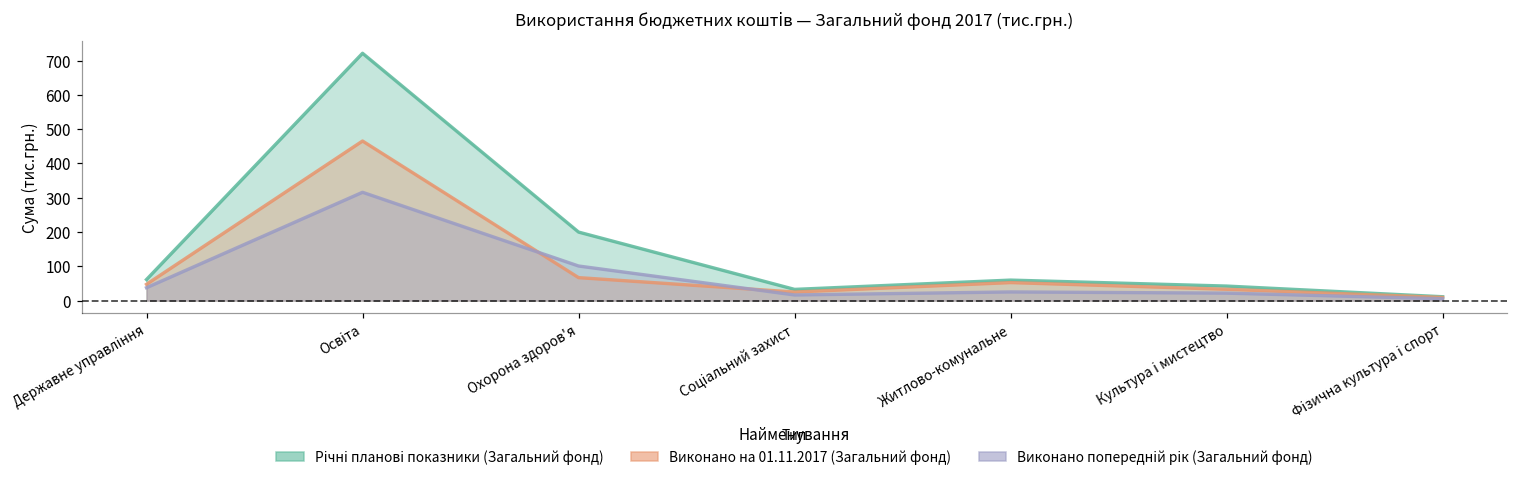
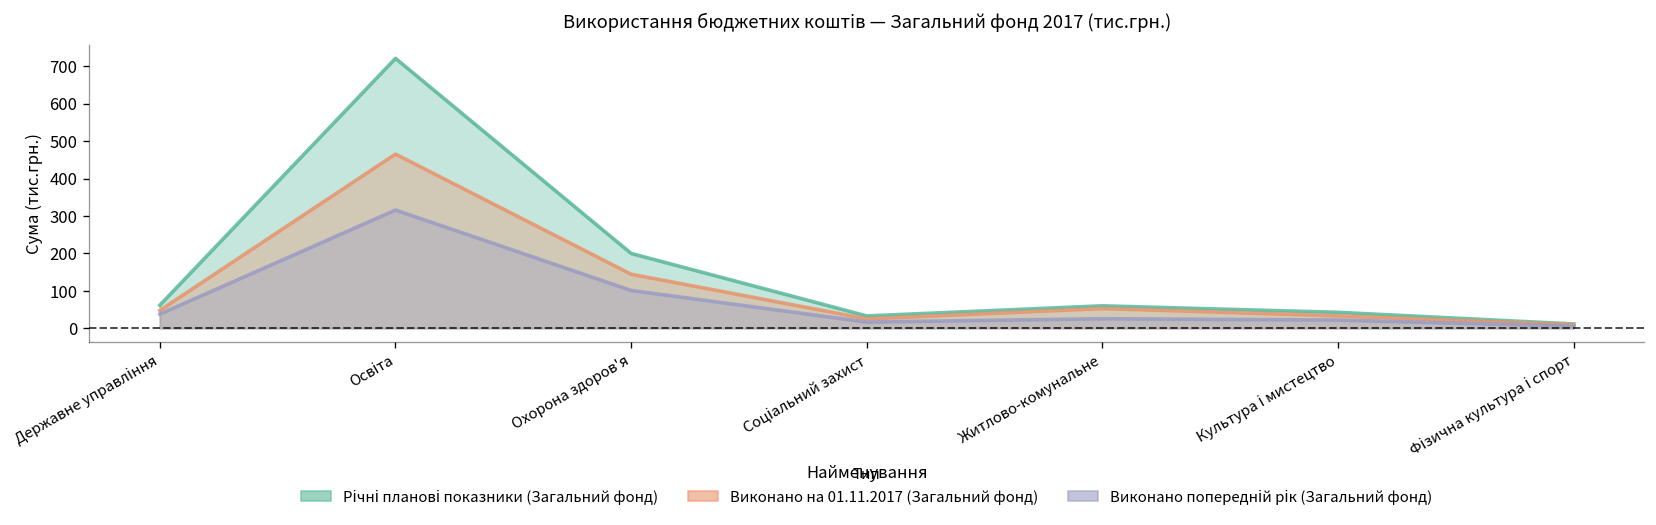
Виконано на 01.11.2017 (Загальний фонд), Охорона здоров'я: 70 -> 140
